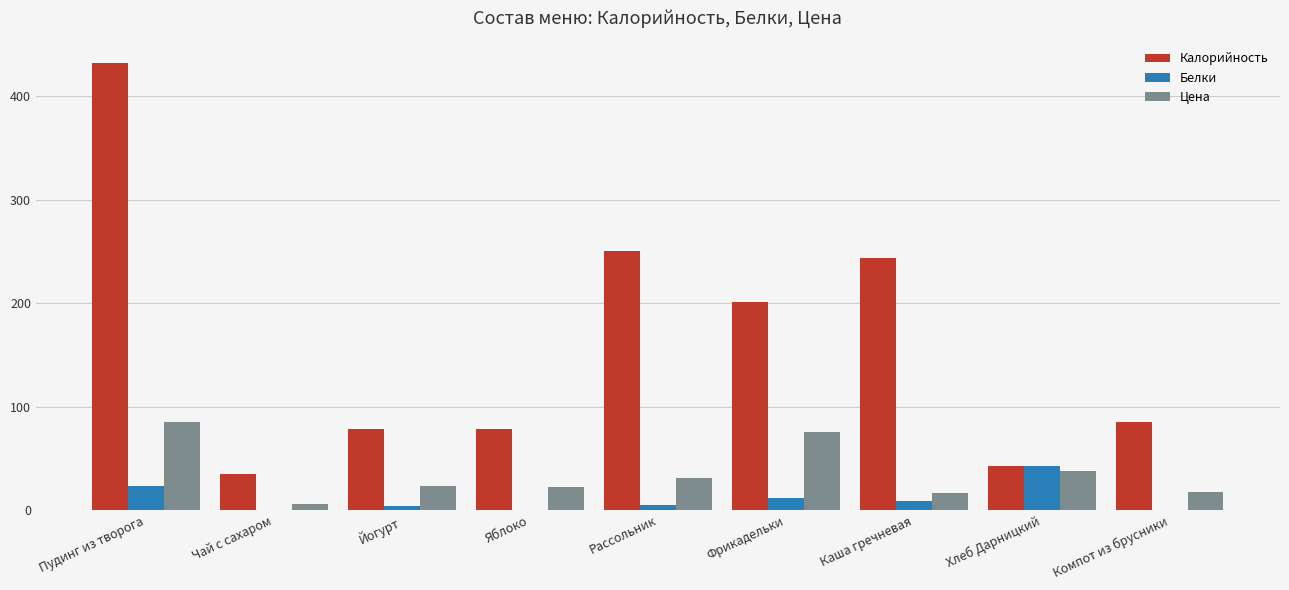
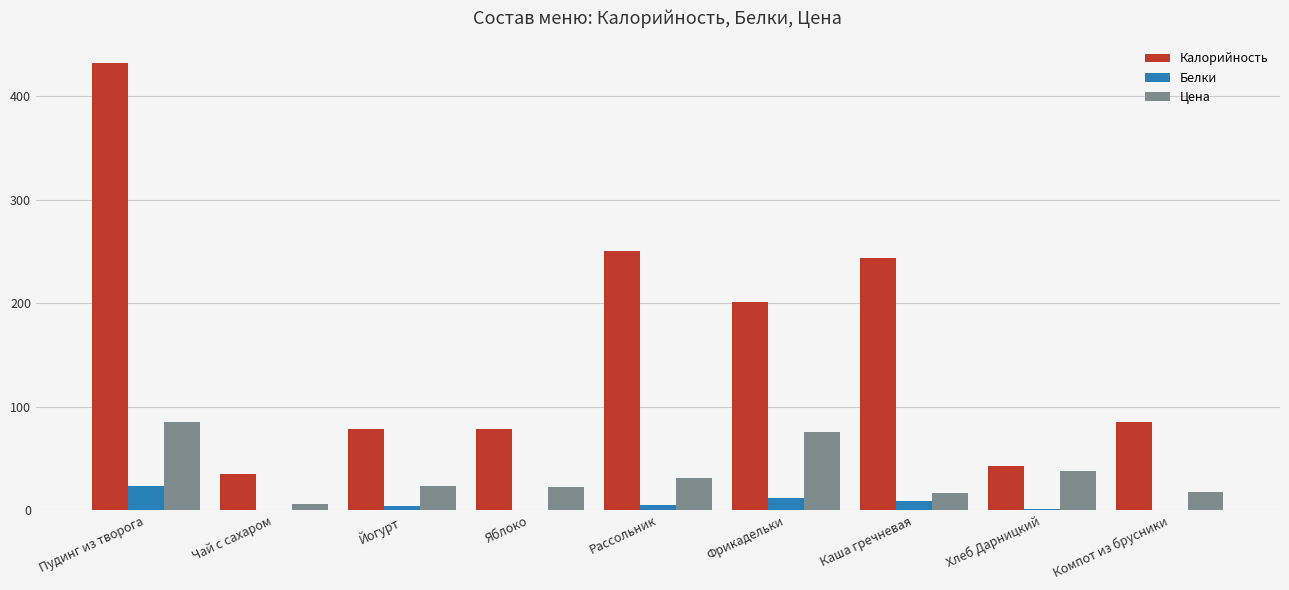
Белки, Хлеб Дарницкий: 43 -> 1
